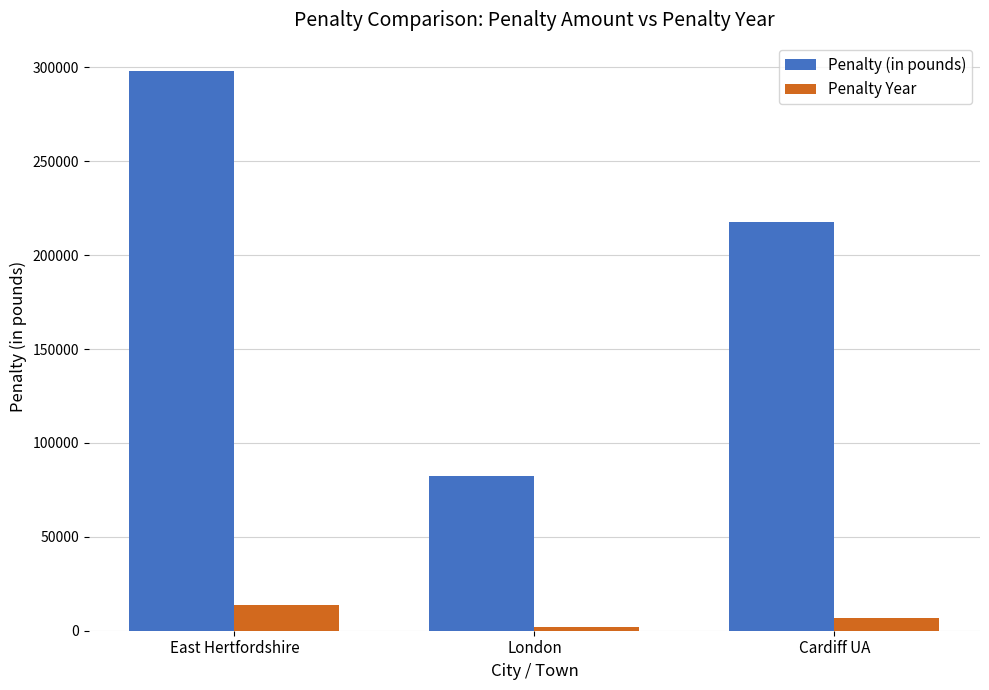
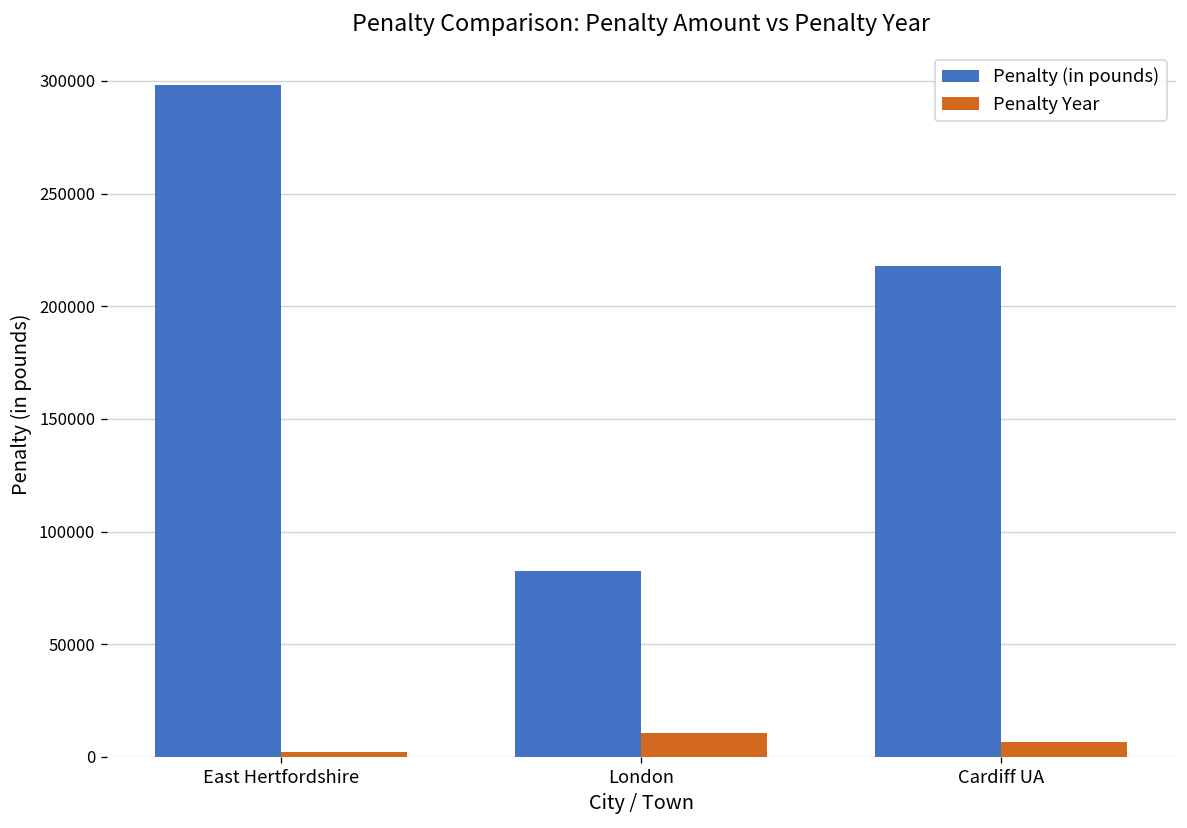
Penalty Year, East Hertfordshire: 13000 -> 2000
Penalty Year, London: 2000 -> 11000
